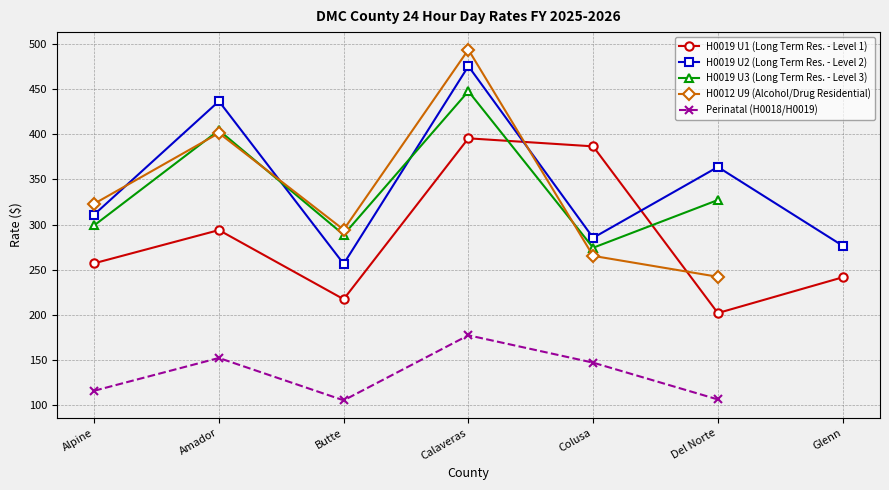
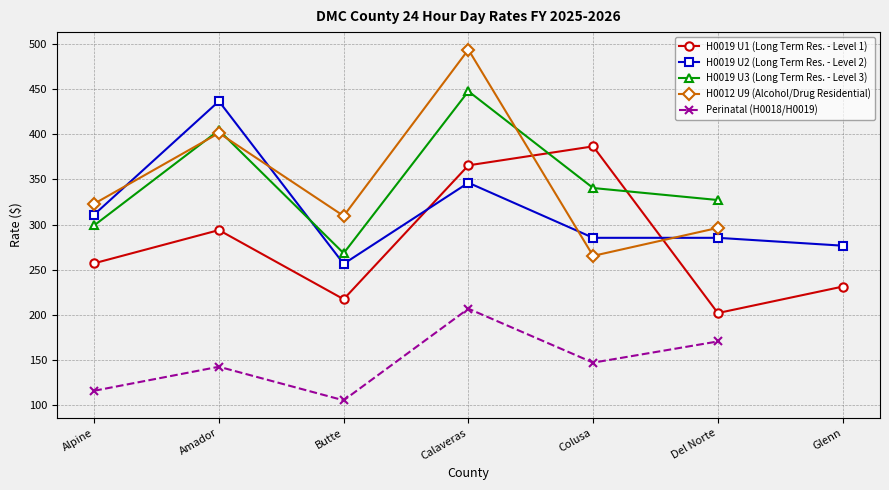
Perinatal (H0018/H0019), Amador: 150 -> 140
H0019 U3 (Long Term Res. - Level 3), Butte: 290 -> 270
H0012 U9 (Alcohol/Drug Residential), Butte: 290 -> 310
H0019 U1 (Long Term Res. - Level 1), Calaveras: 400 -> 370
H0019 U2 (Long Term Res. - Level 2), Calaveras: 470 -> 350
Perinatal (H0018/H0019), Calaveras: 180 -> 210
H0019 U3 (Long Term Res. - Level 3), Colusa: 270 -> 340
H0019 U2 (Long Term Res. - Level 2), Del Norte: 360 -> 290
H0012 U9 (Alcohol/Drug Residential), Del Norte: 240 -> 300
Perinatal (H0018/H0019), Del Norte: 110 -> 170
H0019 U1 (Long Term Res. - Level 1), Glenn: 240 -> 230
